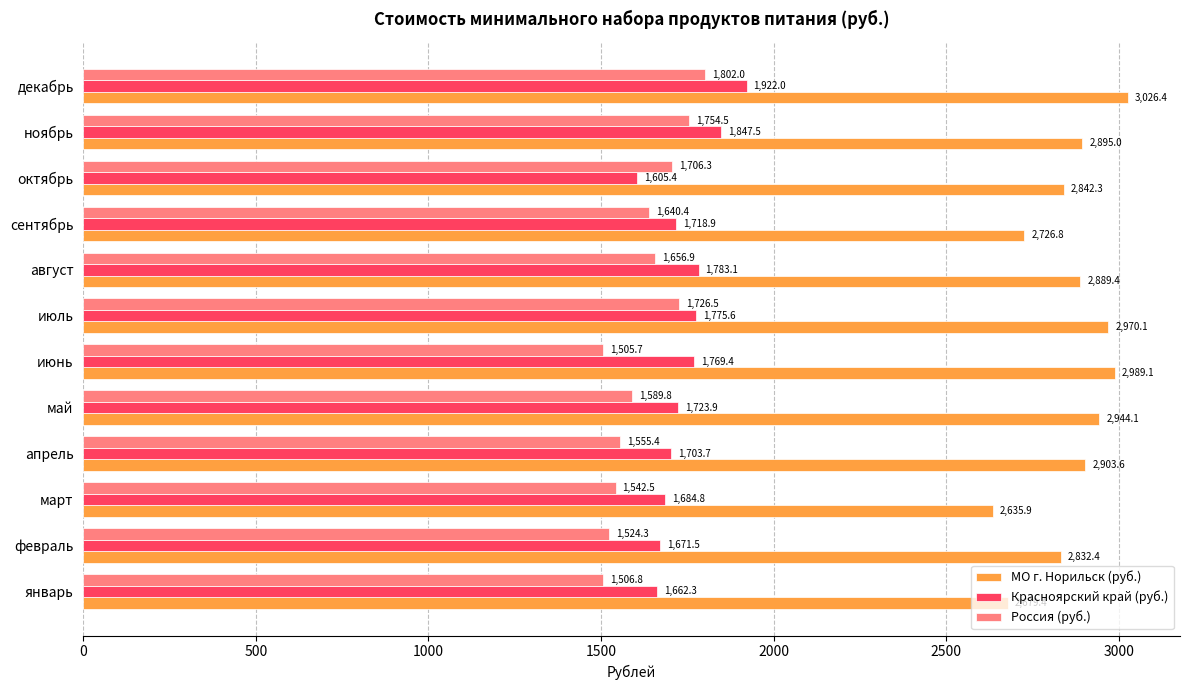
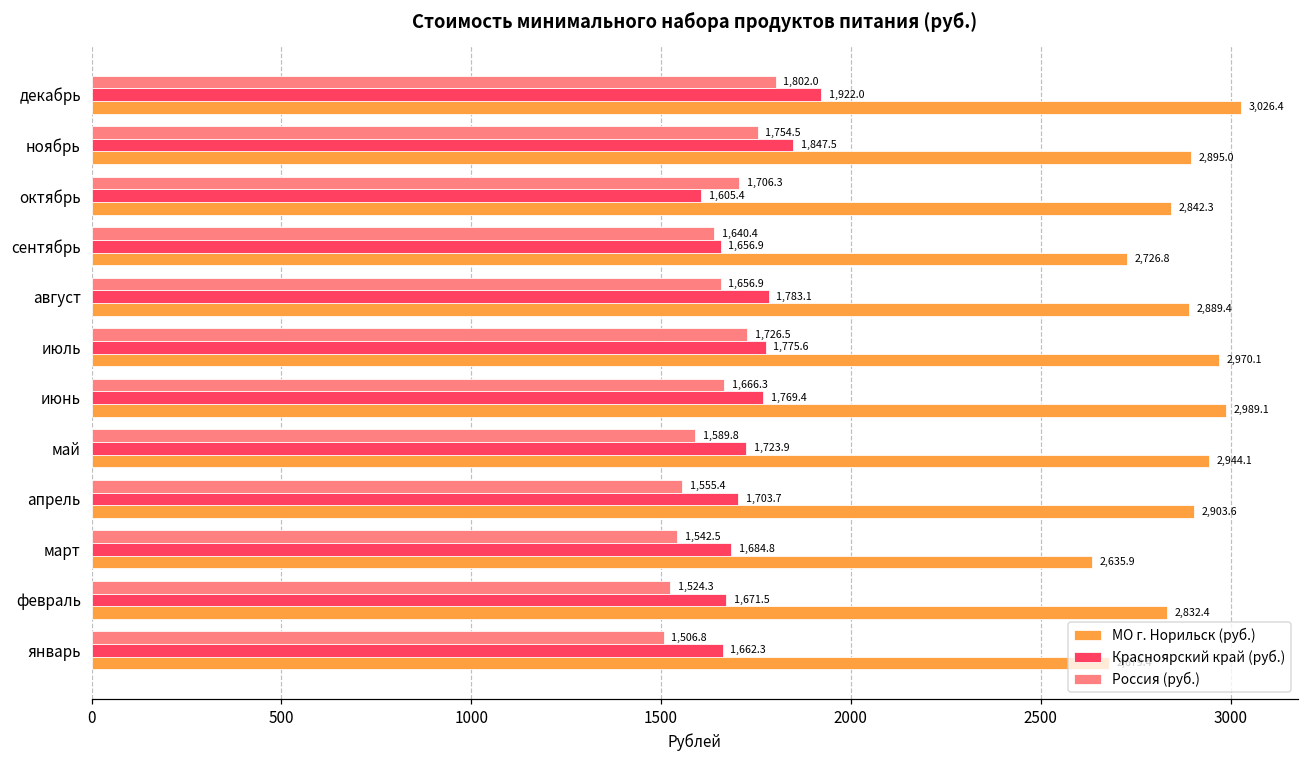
Красноярский край (руб.), сентябрь: 1,718.9 -> 1,656.9
Россия (руб.), июнь: 1,505.7 -> 1,666.3
